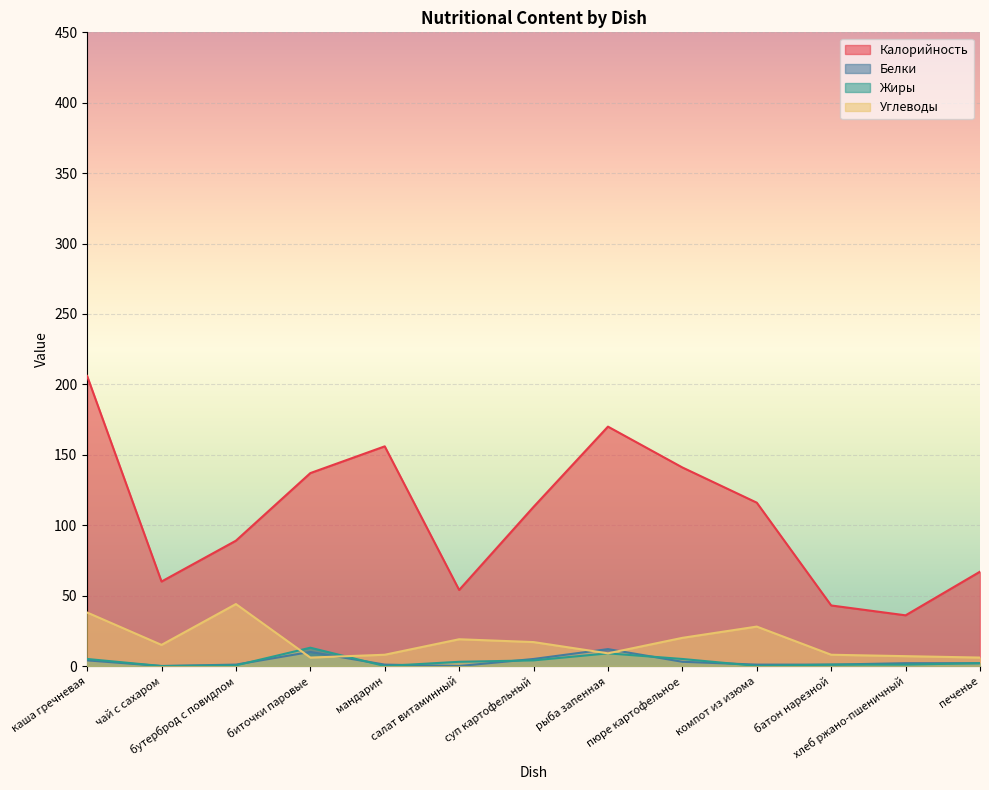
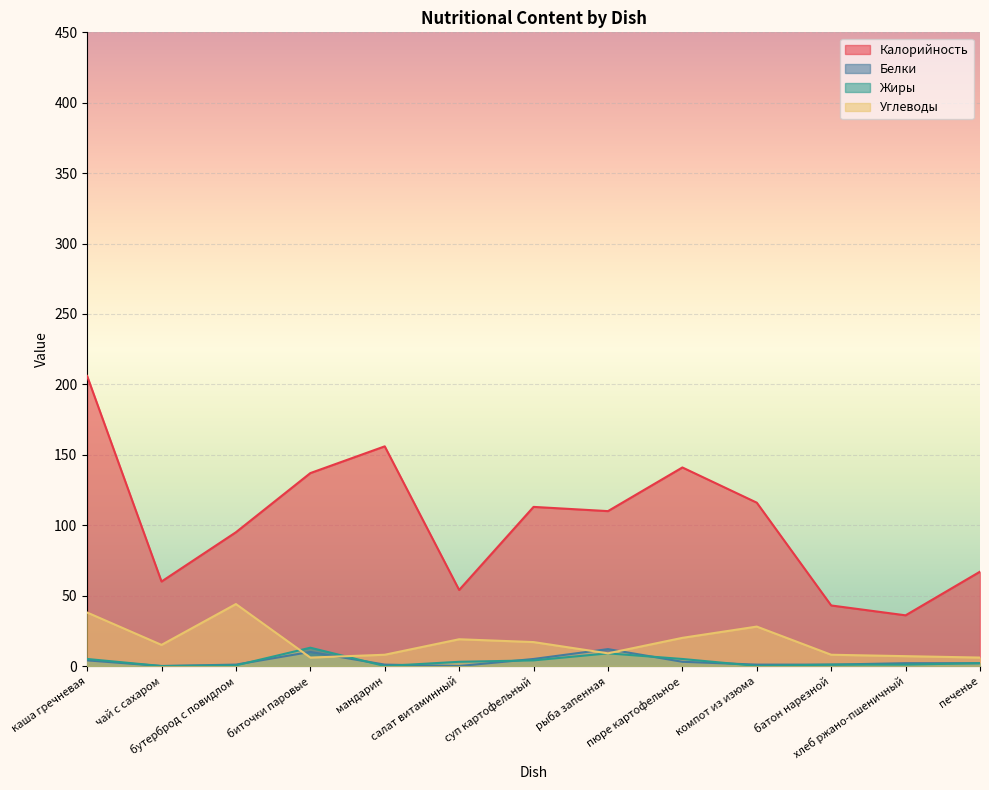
Калорийность, бутерброд с повидлом: 89 -> 95
Калорийность, рыба запенная: 170 -> 110
